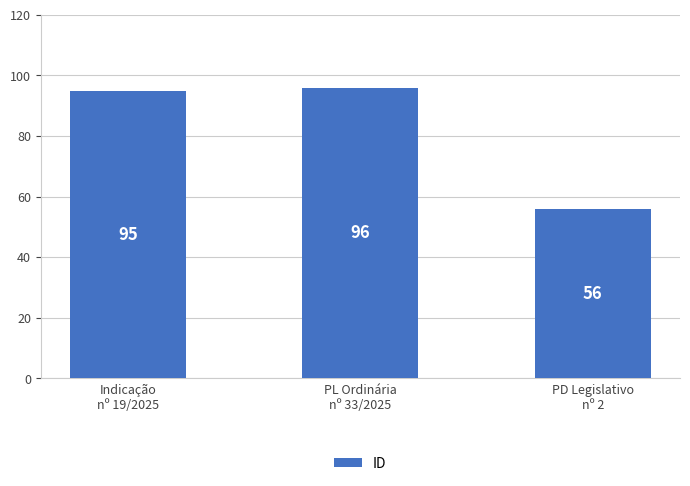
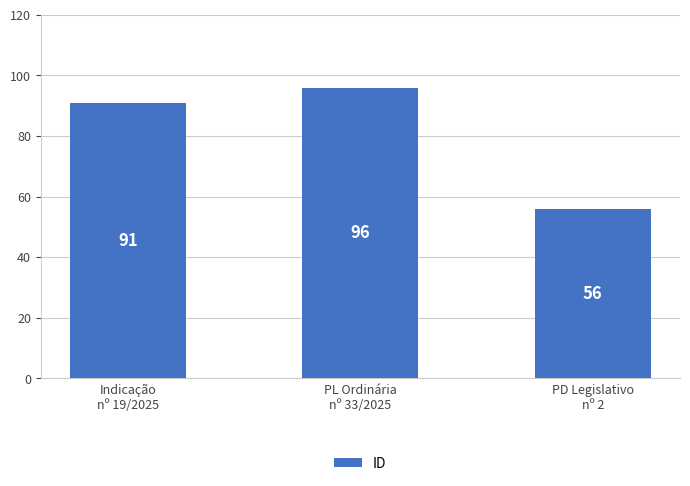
Indicação nº 19/2025: 95 -> 91
